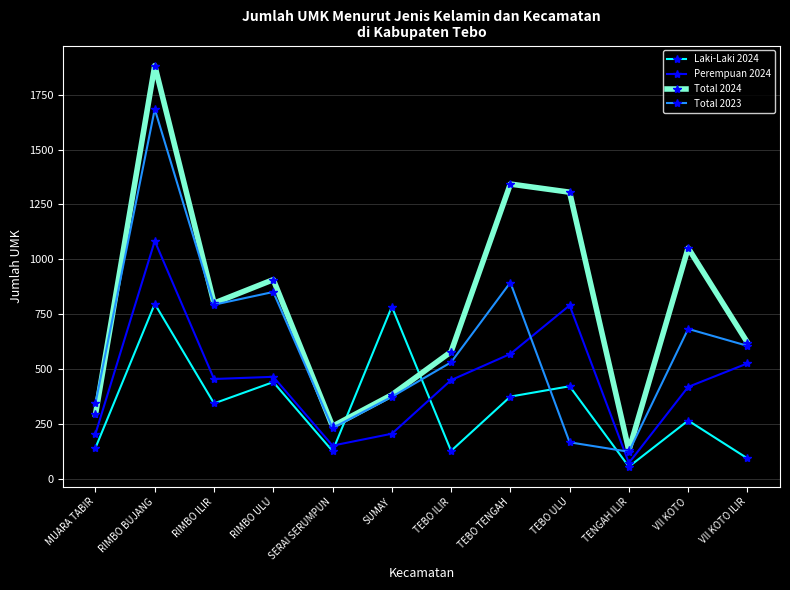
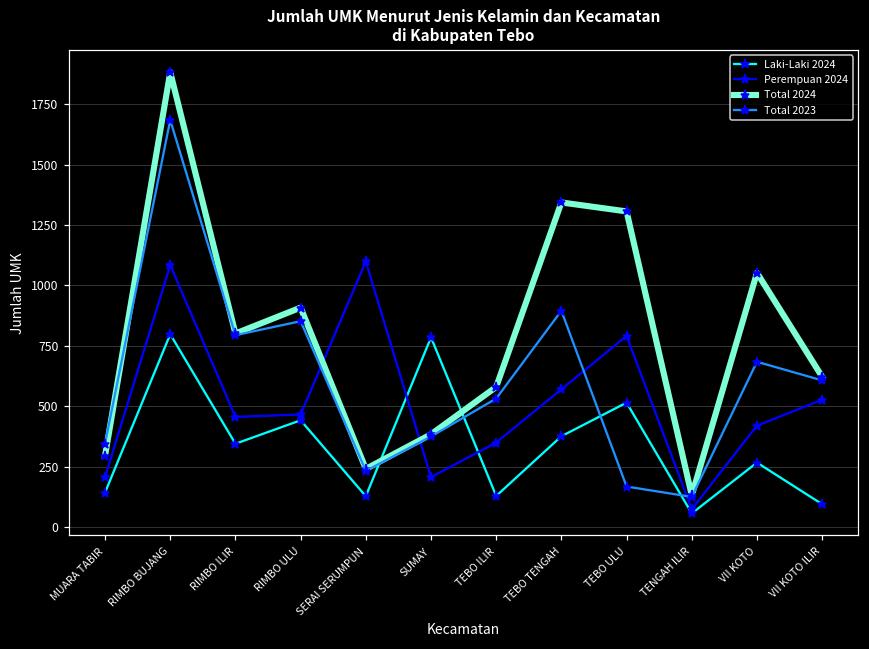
Perempuan 2024, SERAI SERUMPUN: 150 -> 1100
Perempuan 2024, TEBO ILIR: 450 -> 350
Laki-Laki 2024, TEBO ULU: 420 -> 520
